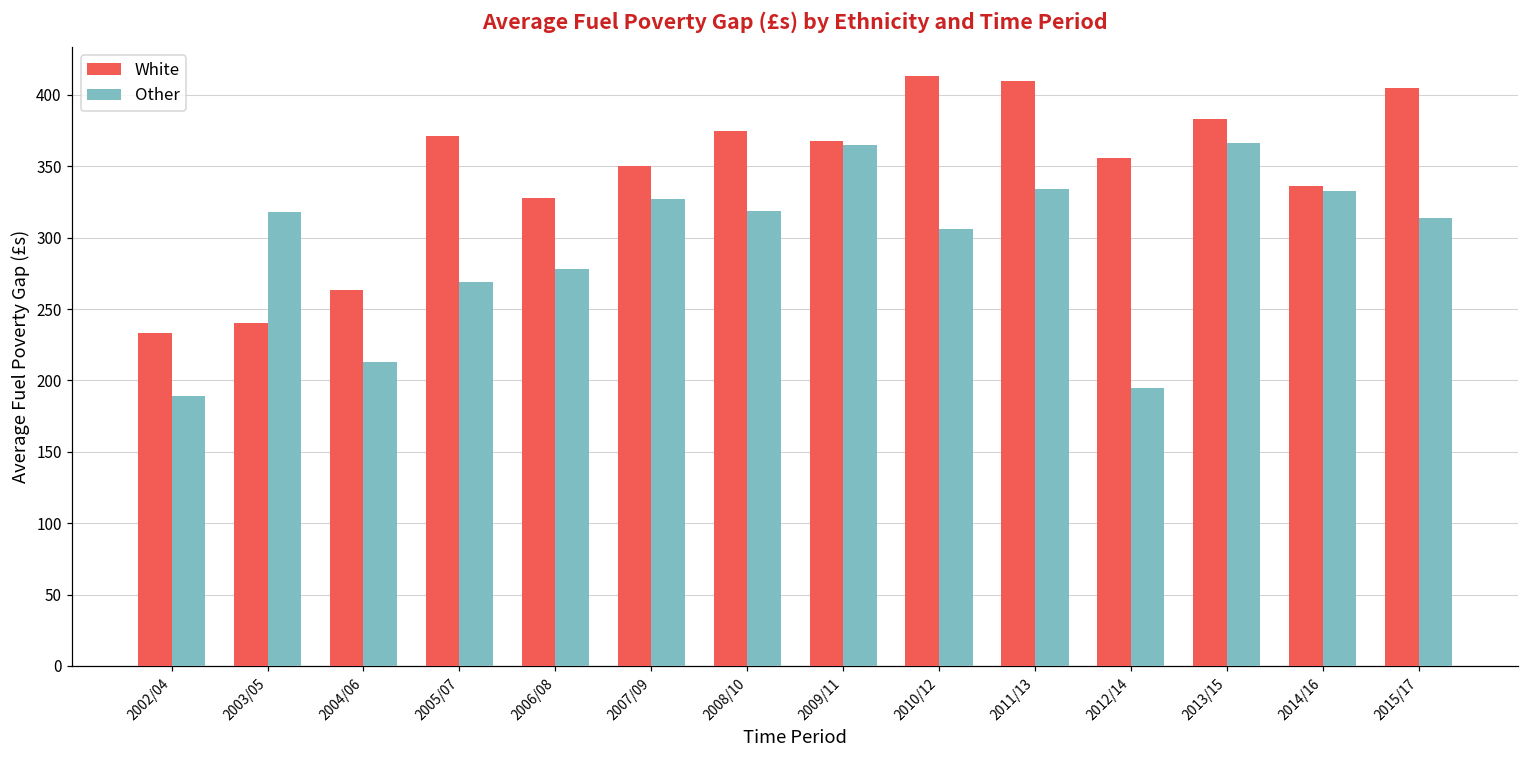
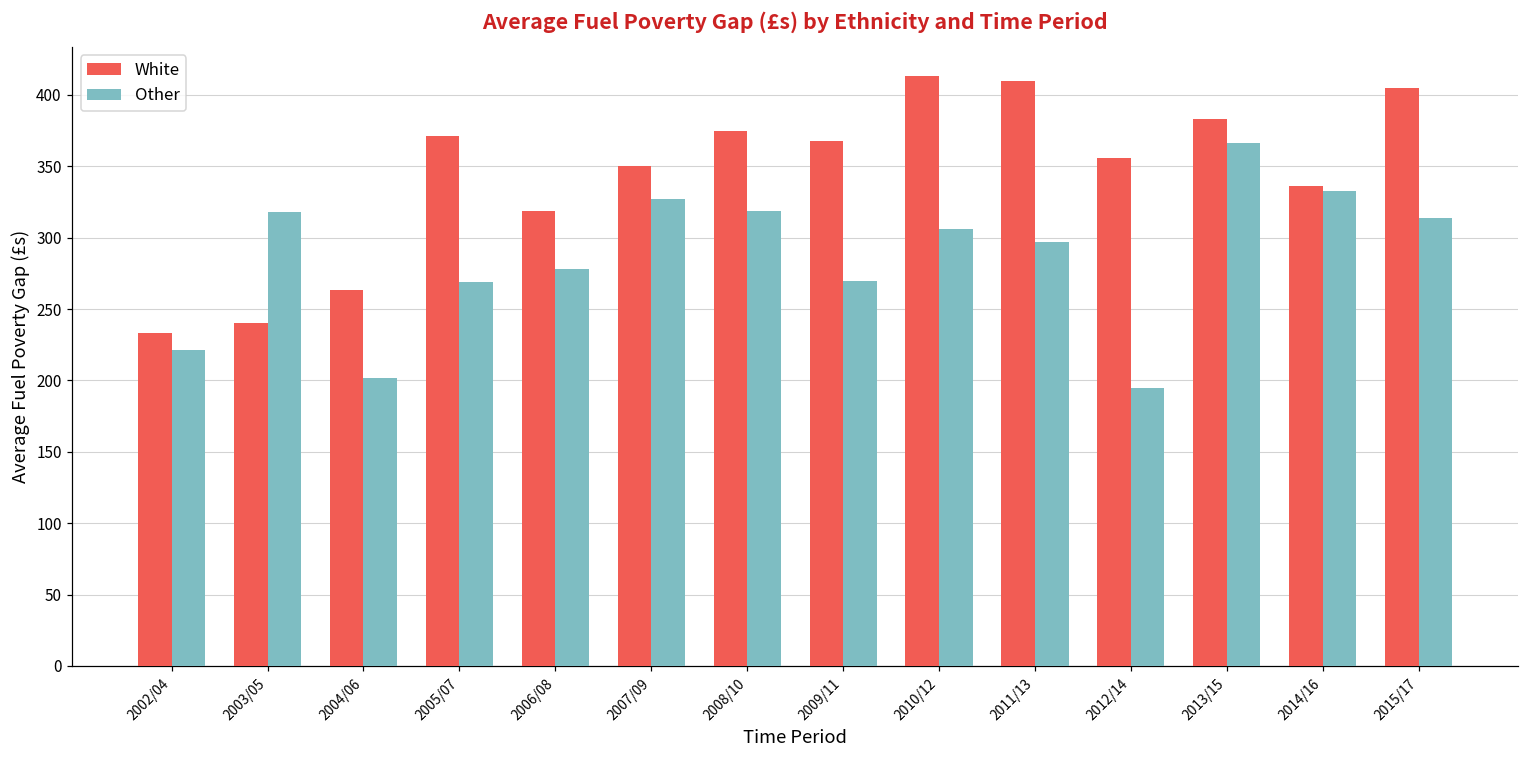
Other, 2002/04: 189 -> 221
Other, 2004/06: 213 -> 202
White, 2006/08: 328 -> 319
Other, 2009/11: 365 -> 270
Other, 2011/13: 334 -> 297
